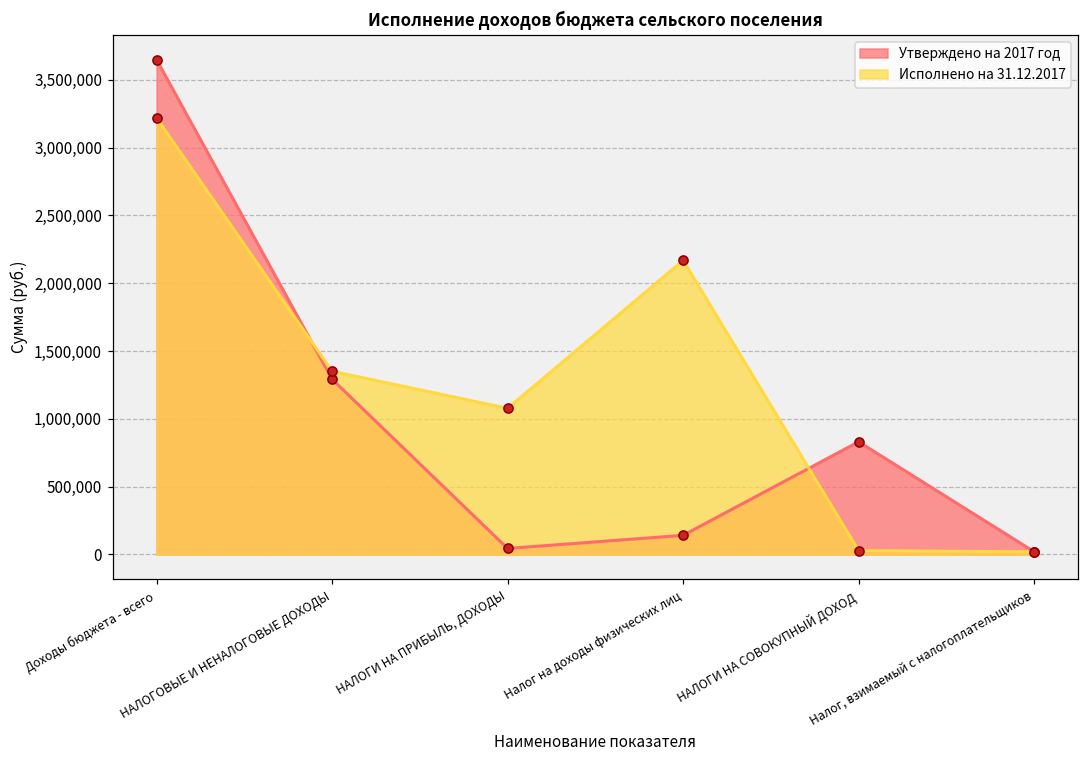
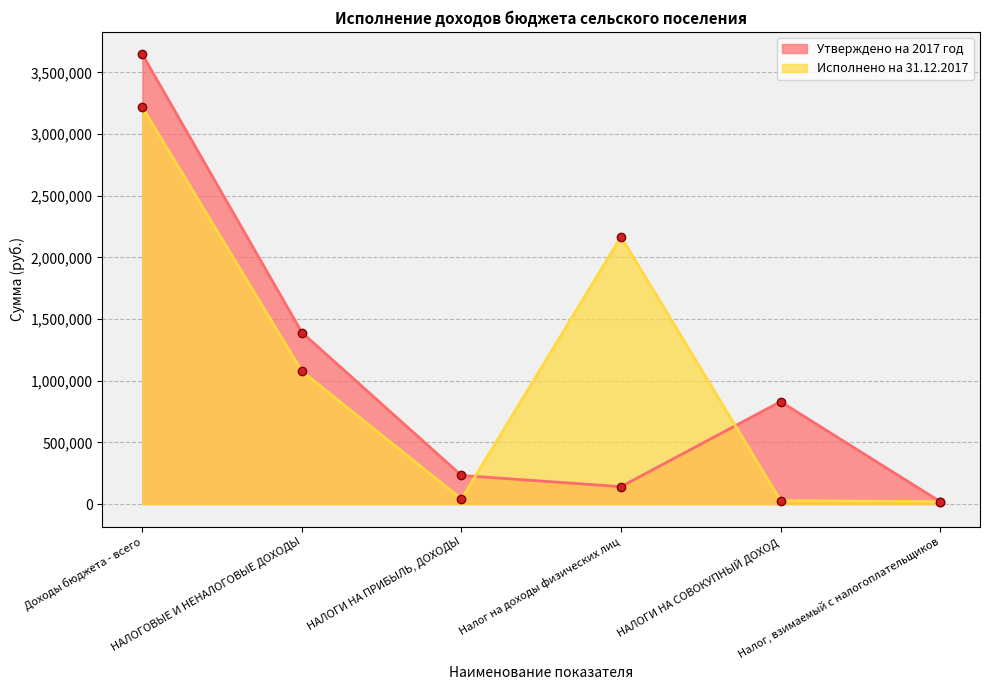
Утверждено на 2017 год, НАЛОГОВЫЕ И НЕНАЛОГОВЫЕ ДОХОДЫ: 1,290,000 -> 1,390,000
Исполнено на 31.12.2017, НАЛОГОВЫЕ И НЕНАЛОГОВЫЕ ДОХОДЫ: 1,350,000 -> 1,080,000
Утверждено на 2017 год, НАЛОГИ НА ПРИБЫЛЬ, ДОХОДЫ: 40,000 -> 230,000
Исполнено на 31.12.2017, НАЛОГИ НА ПРИБЫЛЬ, ДОХОДЫ: 1,080,000 -> 40,000
